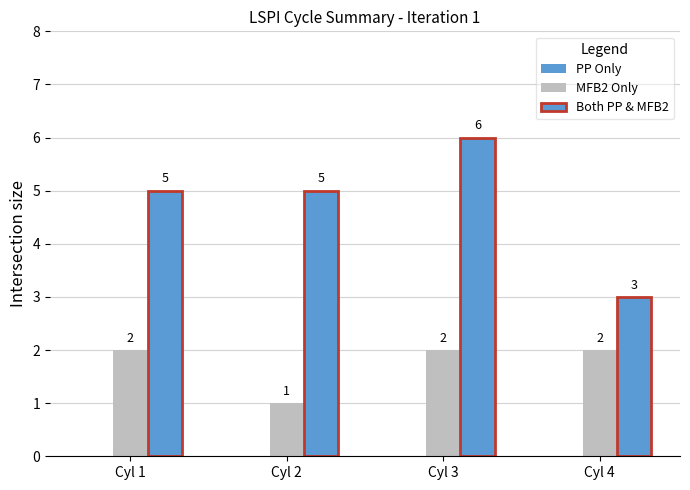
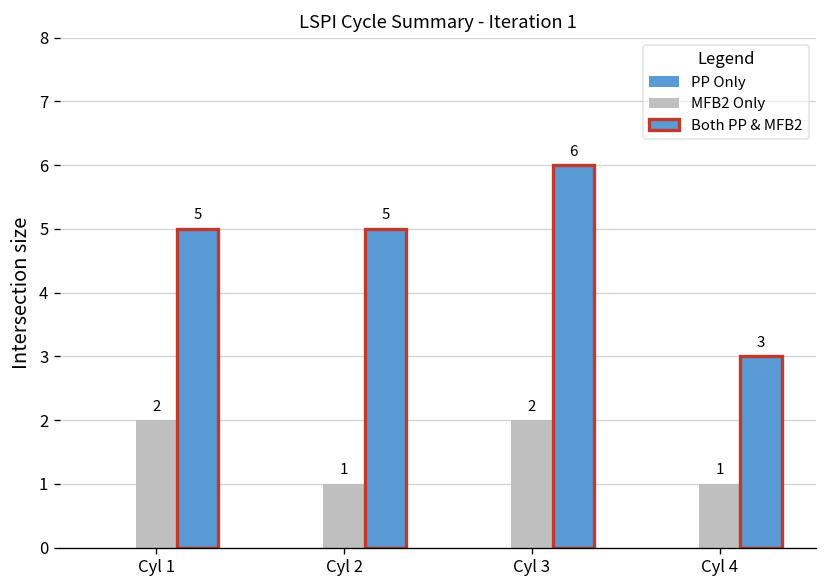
MFB2 Only, Cyl 4: 2 -> 1
